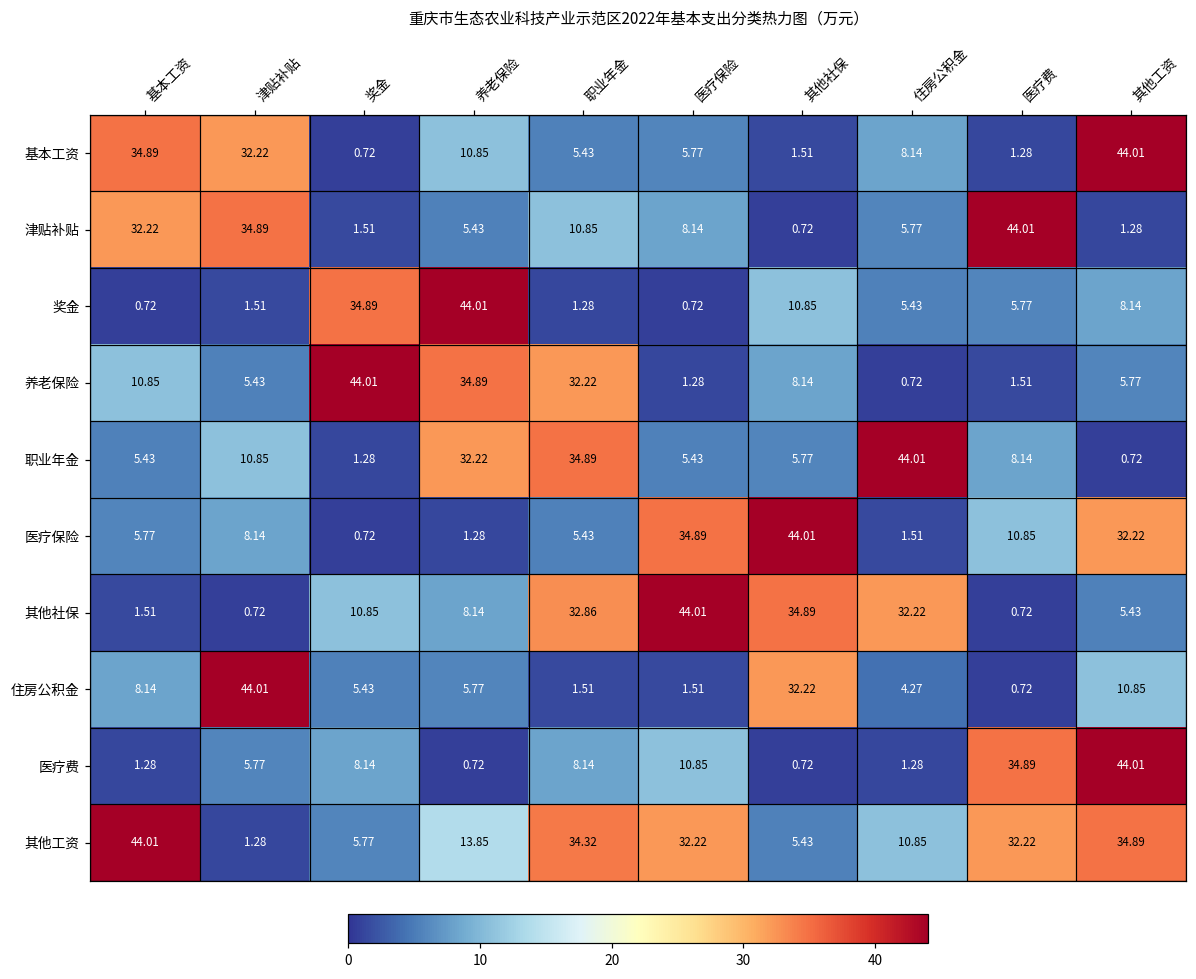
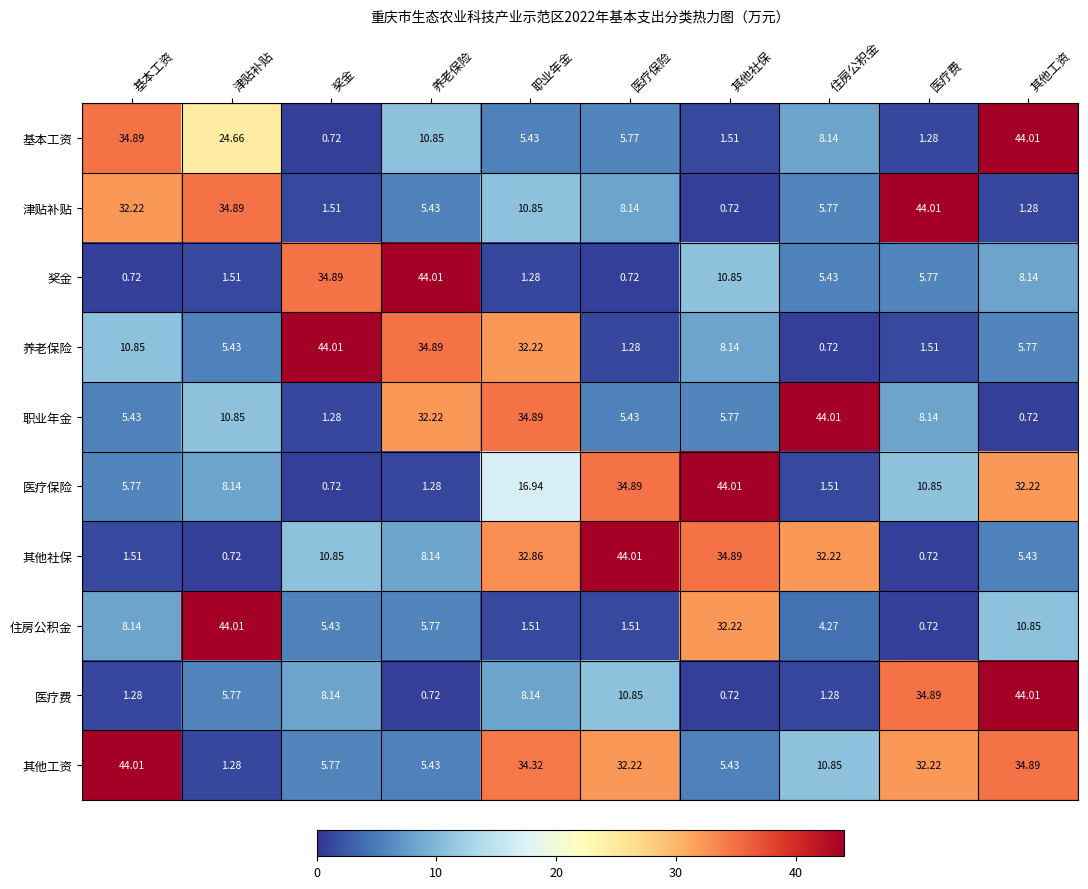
基本工资, 津贴补贴: 32.22 -> 24.66
医疗保险, 职业年金: 5.43 -> 16.94
其他工资, 养老保险: 13.85 -> 5.43
